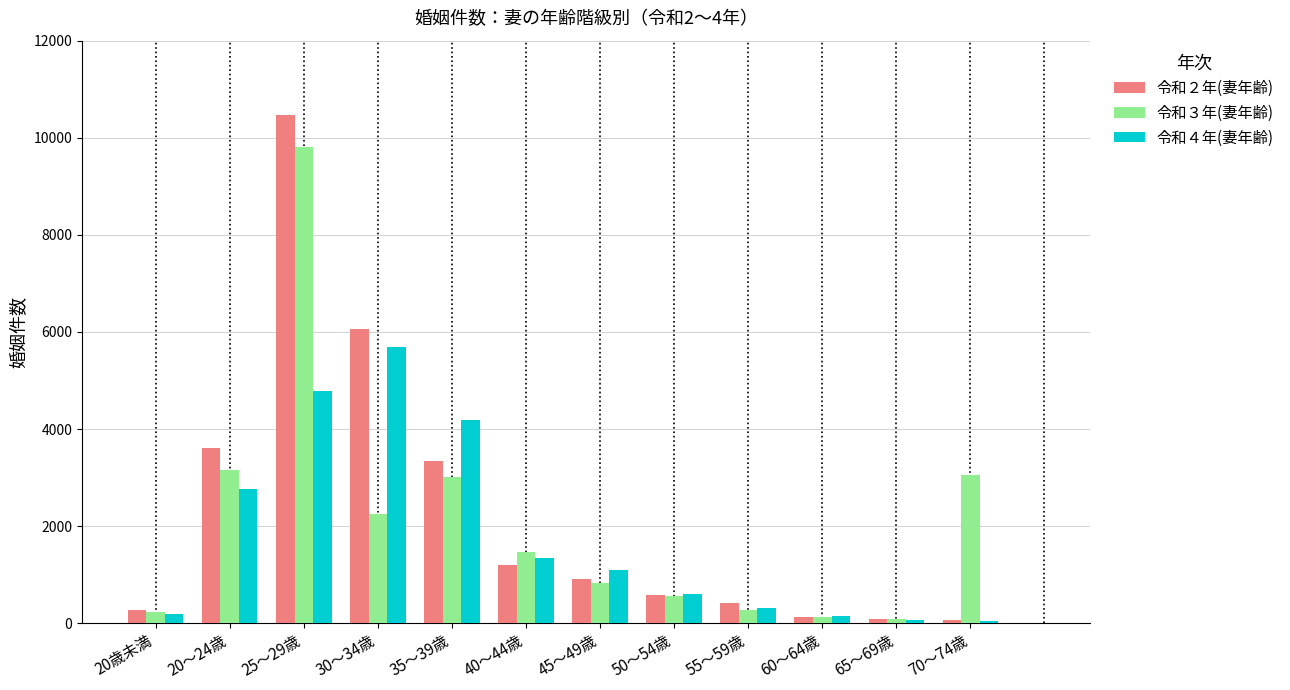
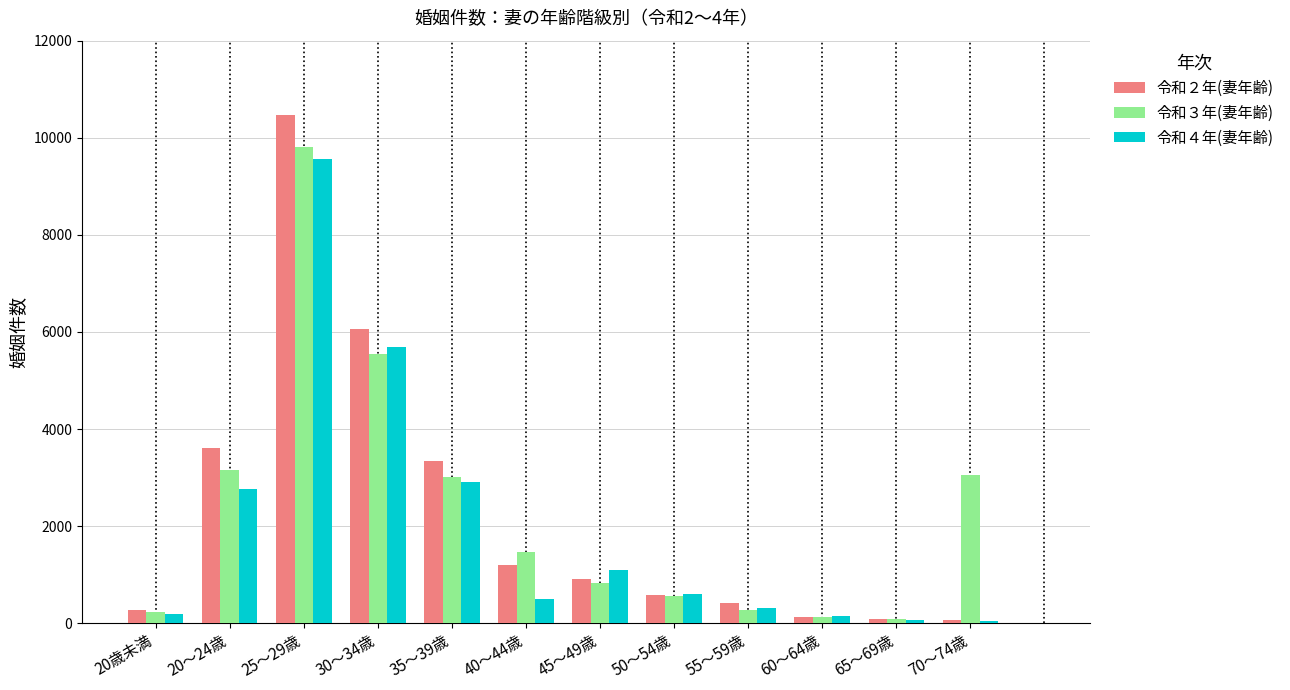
令和４年(妻年齢), 25～29歳: 4800 -> 9600
令和３年(妻年齢), 30～34歳: 2300 -> 5500
令和４年(妻年齢), 35～39歳: 4200 -> 2900
令和４年(妻年齢), 40～44歳: 1300 -> 500
